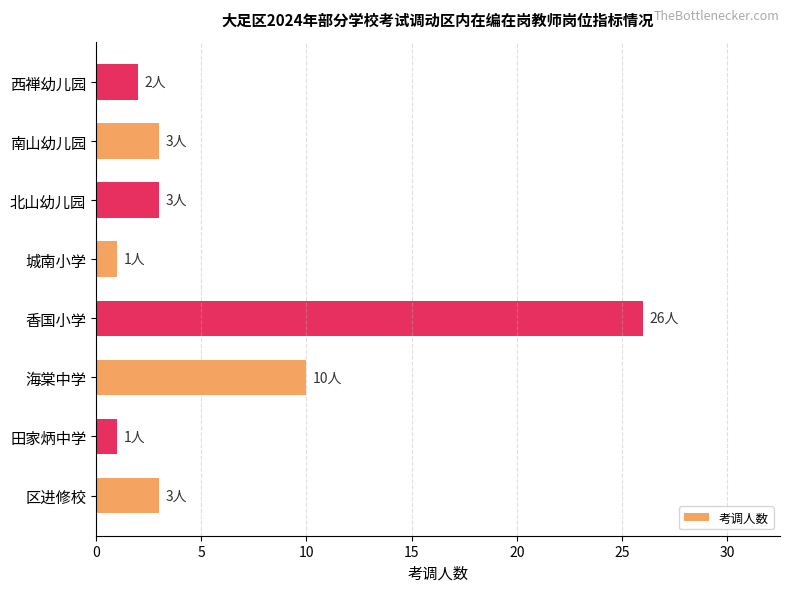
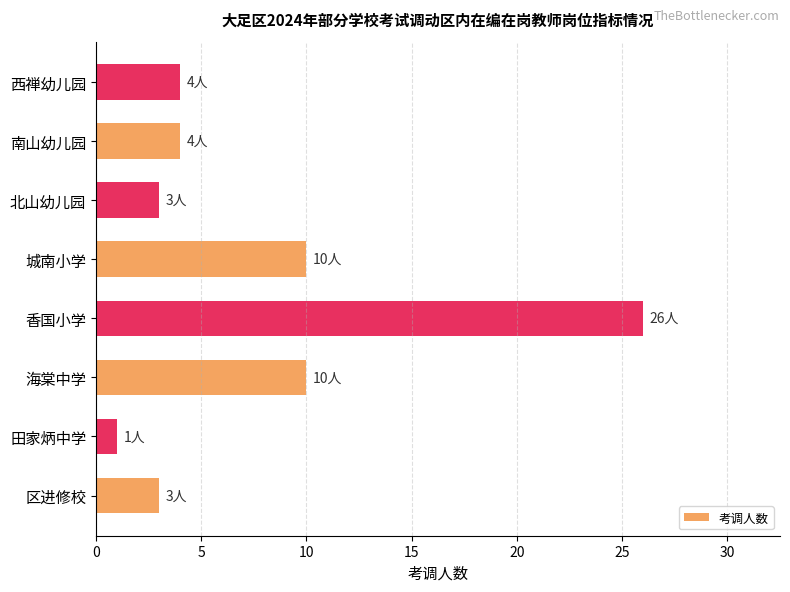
西禅幼儿园: 2人 -> 4人
南山幼儿园: 3人 -> 4人
城南小学: 1人 -> 10人
